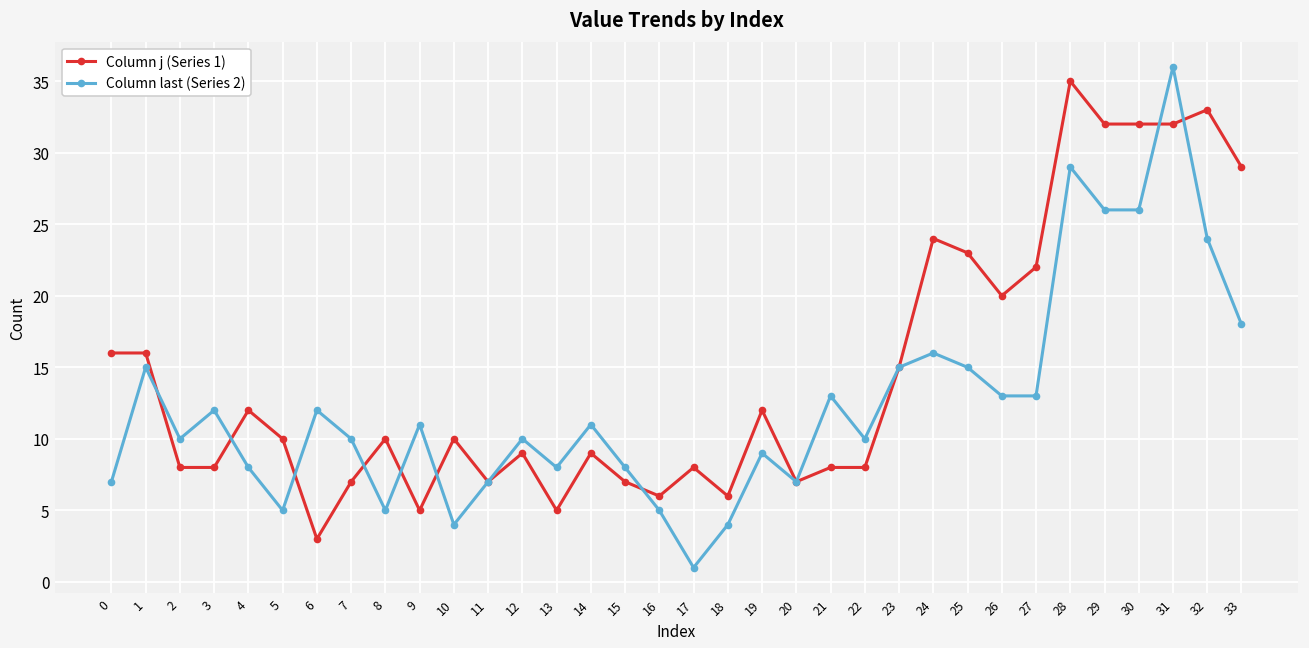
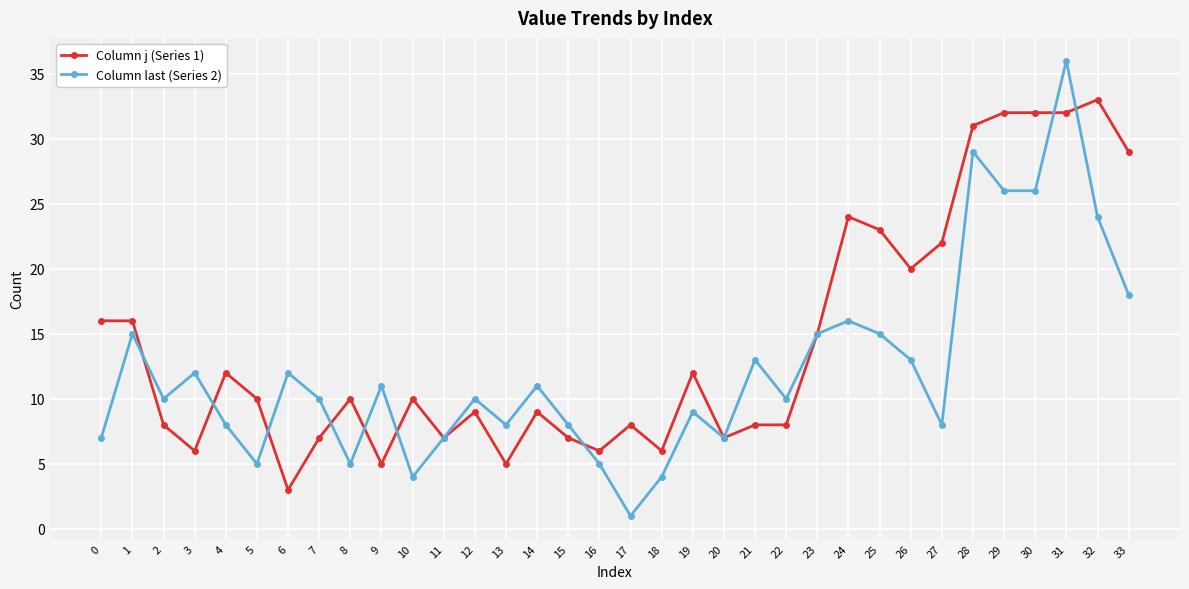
Column j (Series 1), 3: 8 -> 6
Column last (Series 2), 27: 13 -> 8
Column j (Series 1), 28: 35 -> 31
